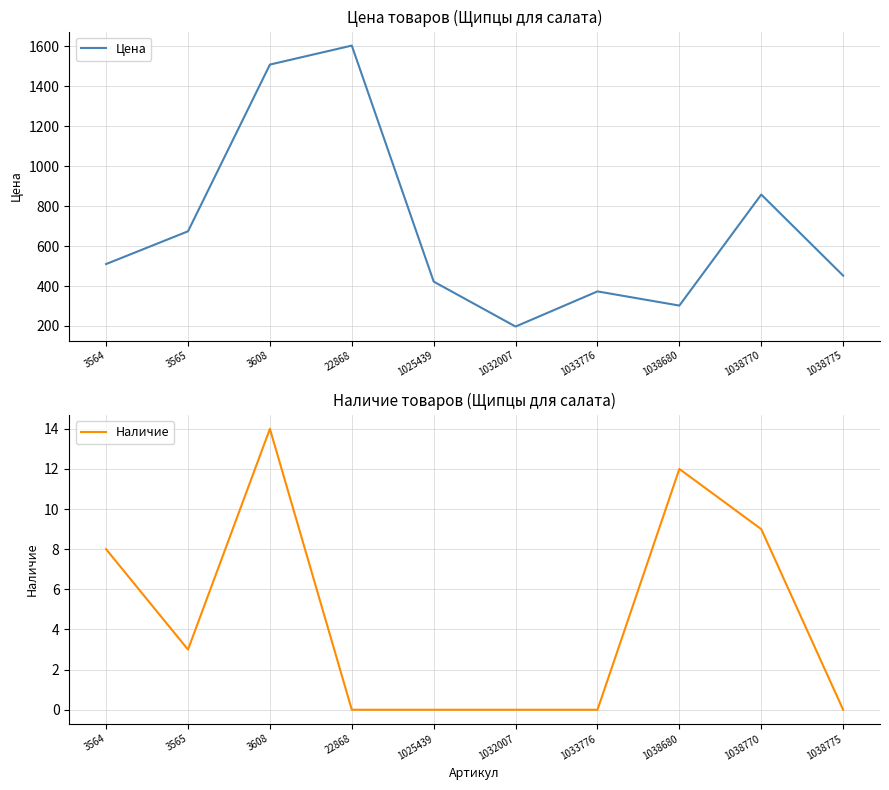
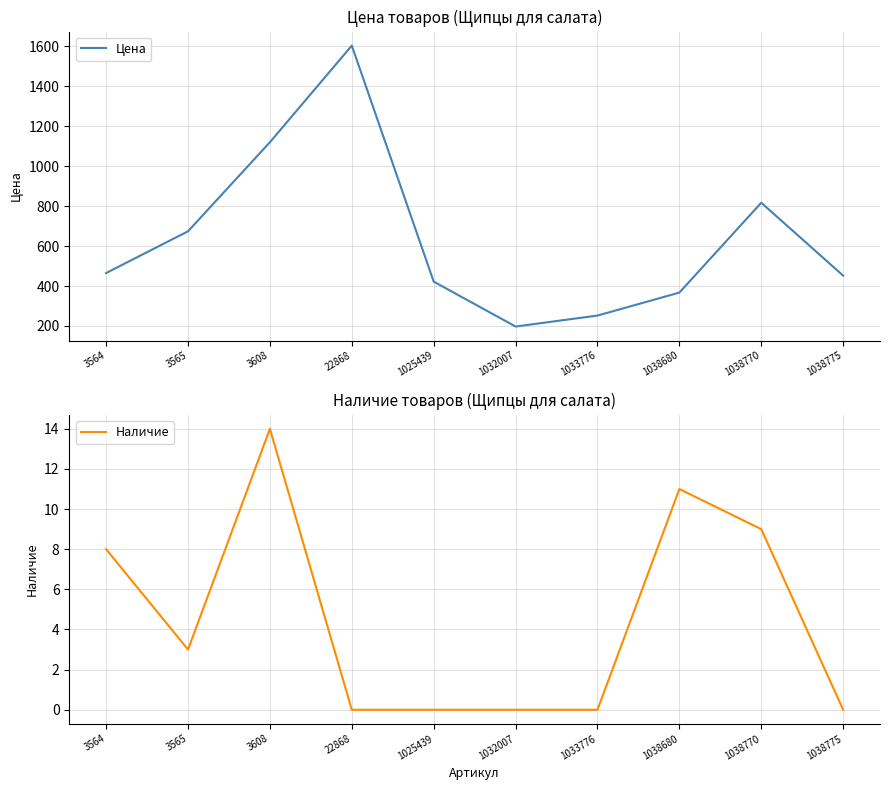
Цена товаров (Щипцы для салата), 3564: 510 -> 470
Цена товаров (Щипцы для салата), 3608: 1510 -> 1120
Цена товаров (Щипцы для салата), 1033776: 370 -> 250
Цена товаров (Щипцы для салата), 1038680: 300 -> 370
Цена товаров (Щипцы для салата), 1038770: 860 -> 820
Наличие товаров (Щипцы для салата), 1038680: 12 -> 11
